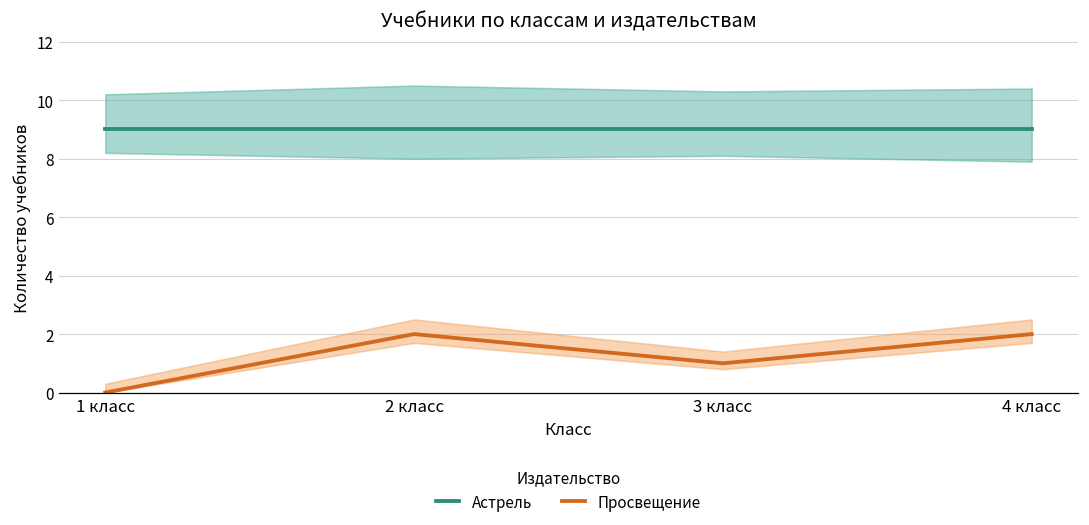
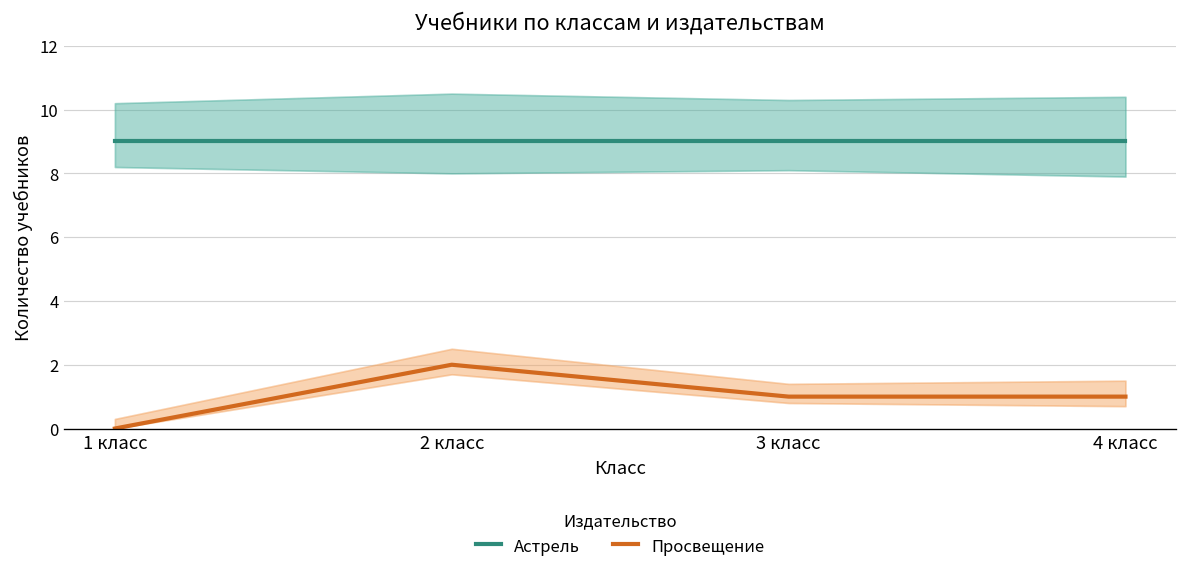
Просвещение, 4 класс: 2 -> 1
